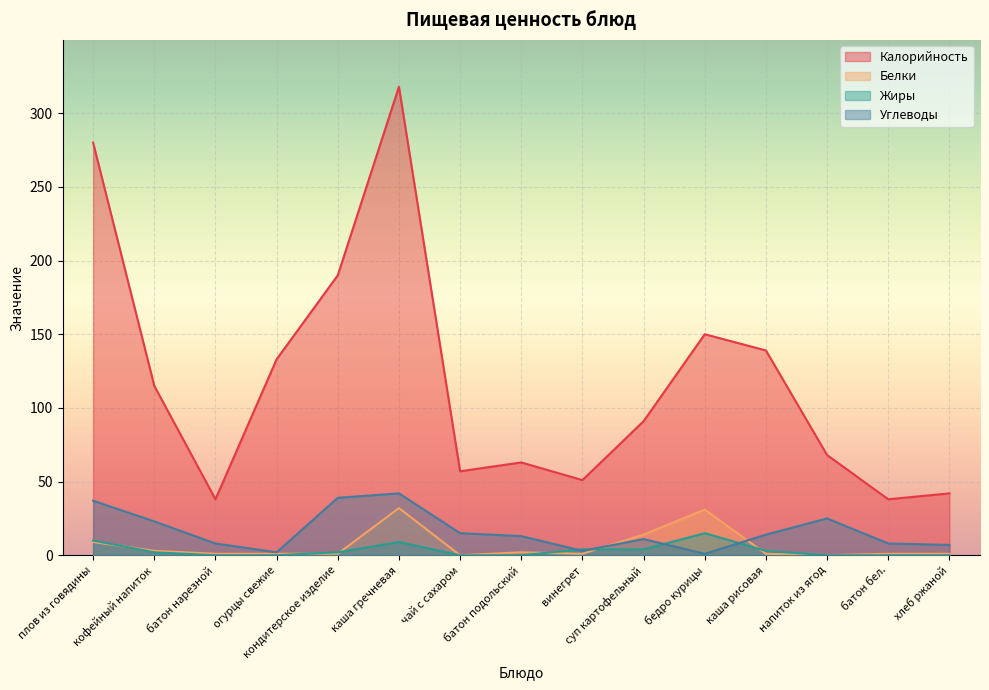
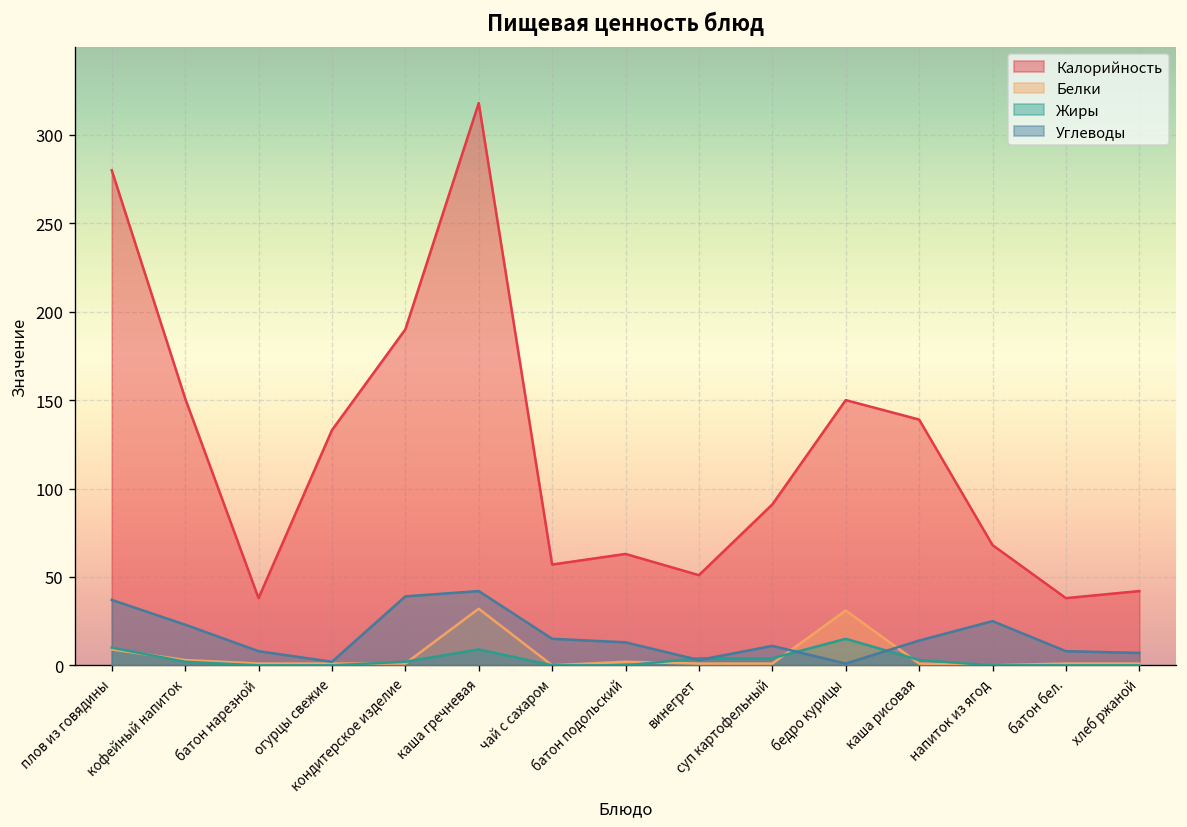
Калорийность, кофейный напиток: 115 -> 151
Белки, суп картофельный: 14 -> 1
